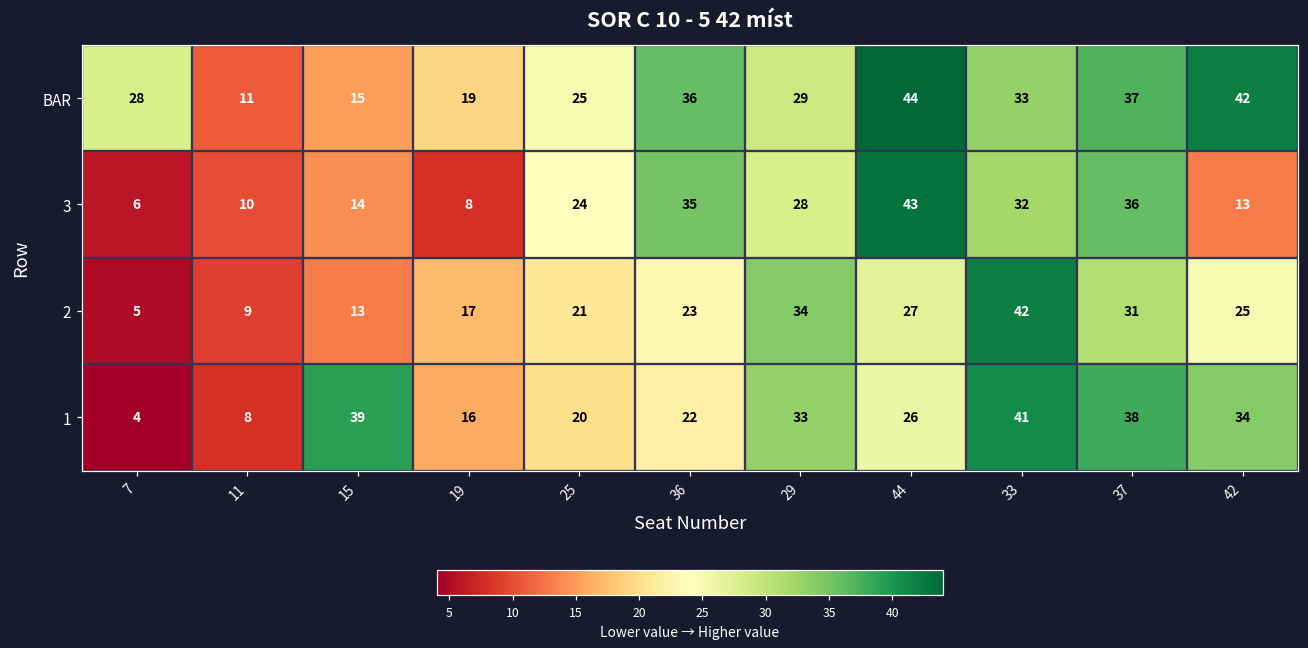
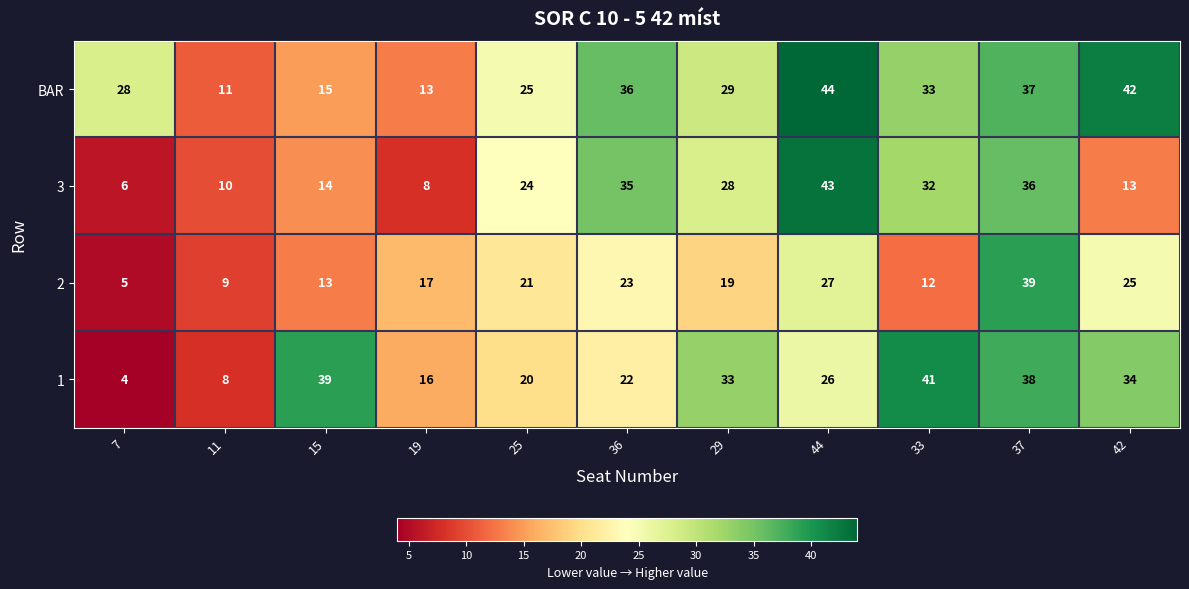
BAR, 19: 19 -> 13
2, 29: 34 -> 19
2, 33: 42 -> 12
2, 37: 31 -> 39
